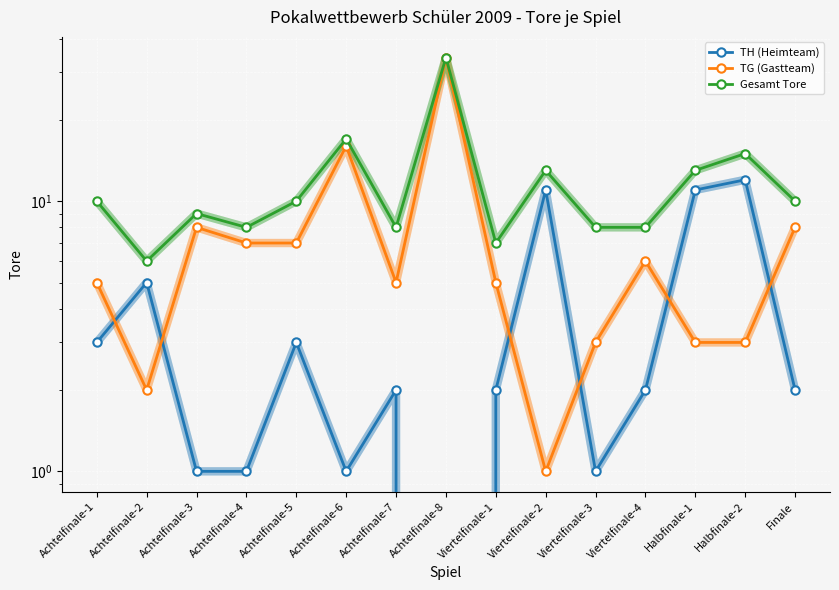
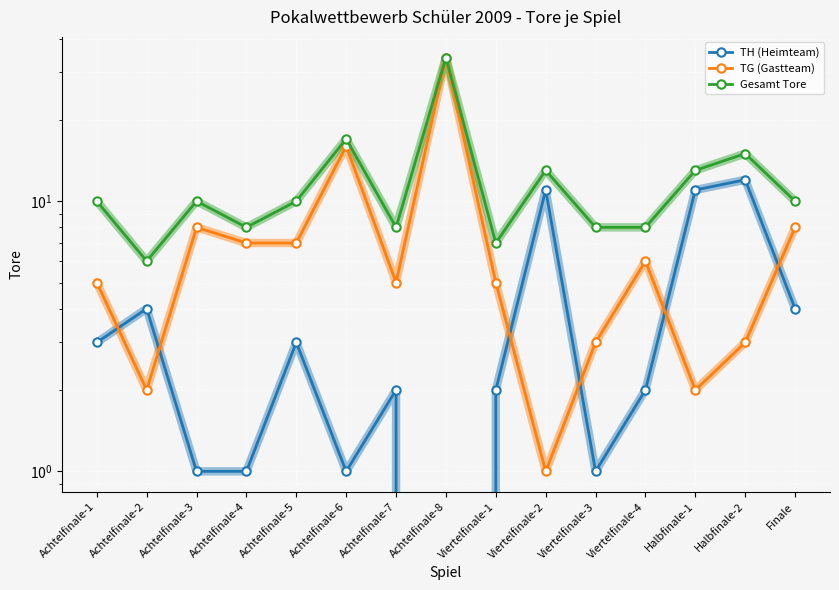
TH (Heimteam), Achtelfinale-2: 5 -> 4
Gesamt Tore, Achtelfinale-3: 9 -> 10
TG (Gastteam), Halbfinale-1: 3 -> 2
TH (Heimteam), Finale: 2 -> 4
